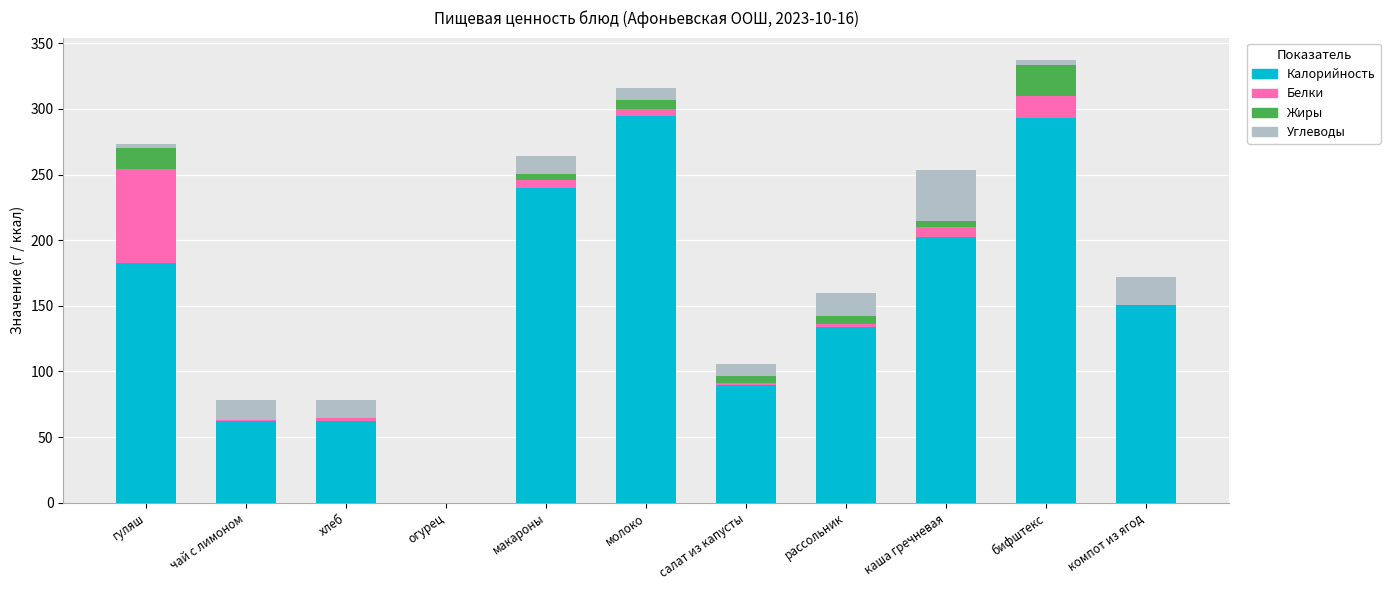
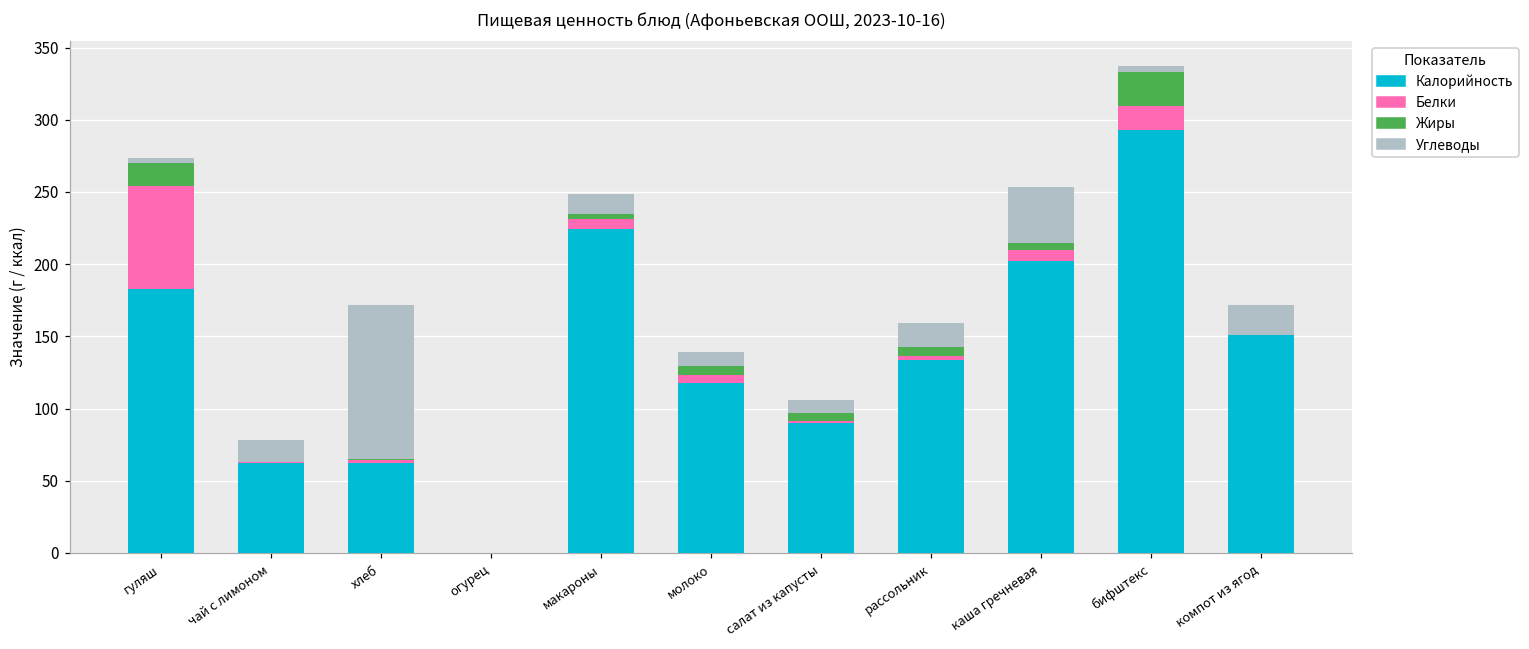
Углеводы, хлеб: 13 -> 107
Калорийность, макароны: 239 -> 224
Калорийность, молоко: 295 -> 118
